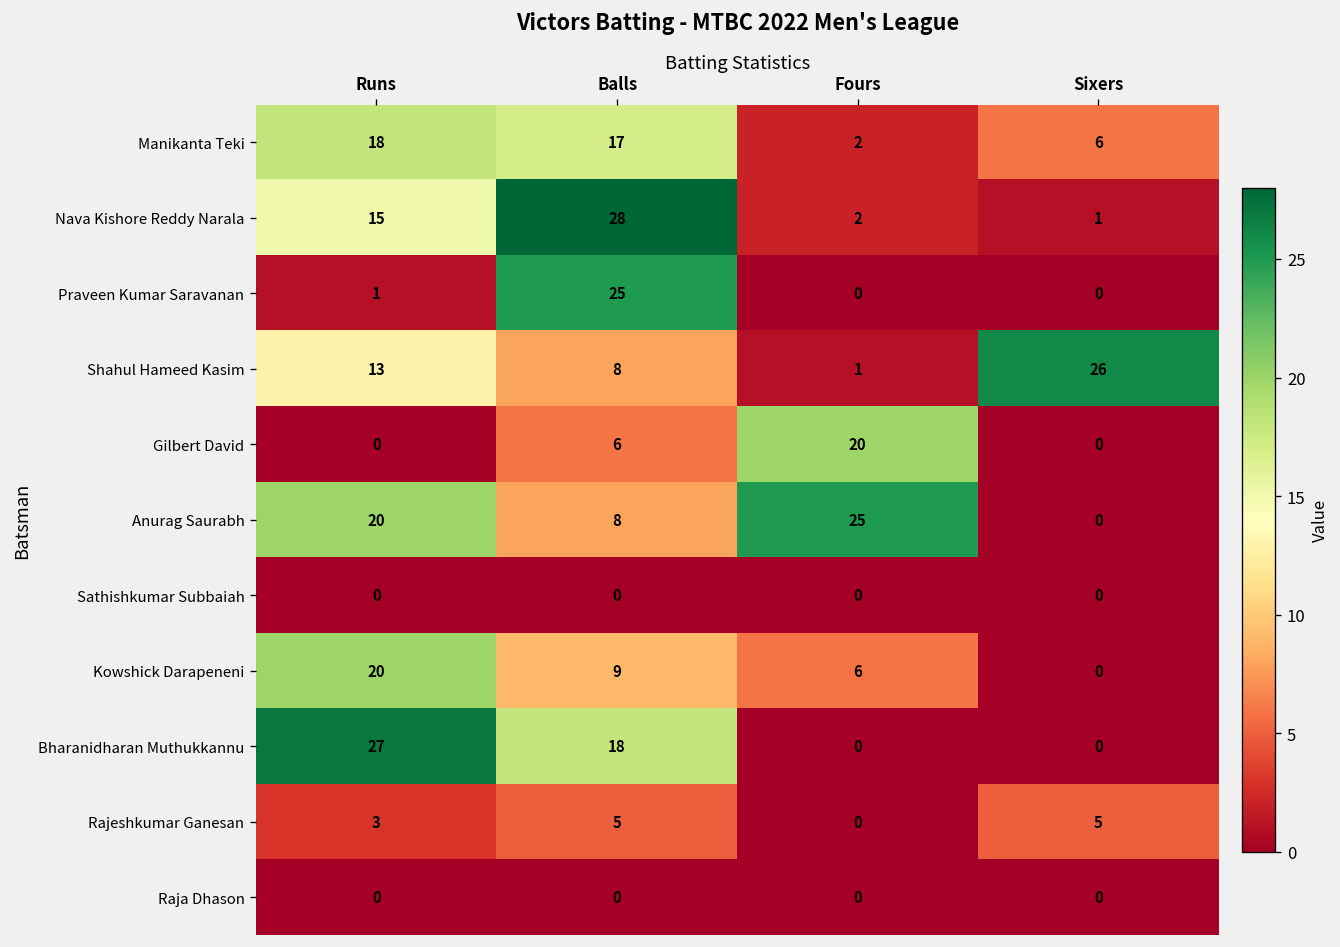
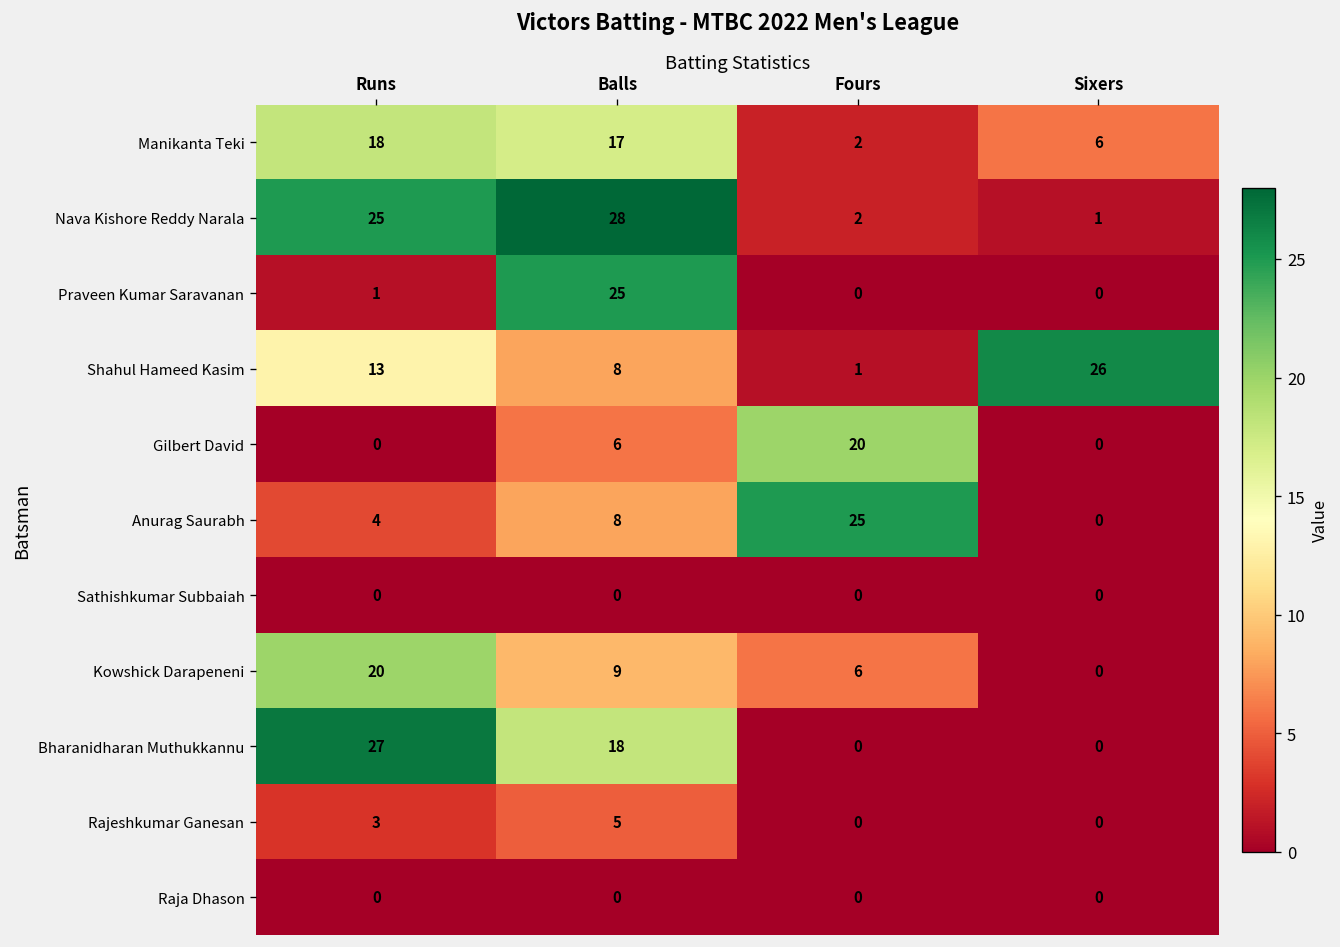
Nava Kishore Reddy Narala, Runs: 15 -> 25
Anurag Saurabh, Runs: 20 -> 4
Rajeshkumar Ganesan, Sixers: 5 -> 0
